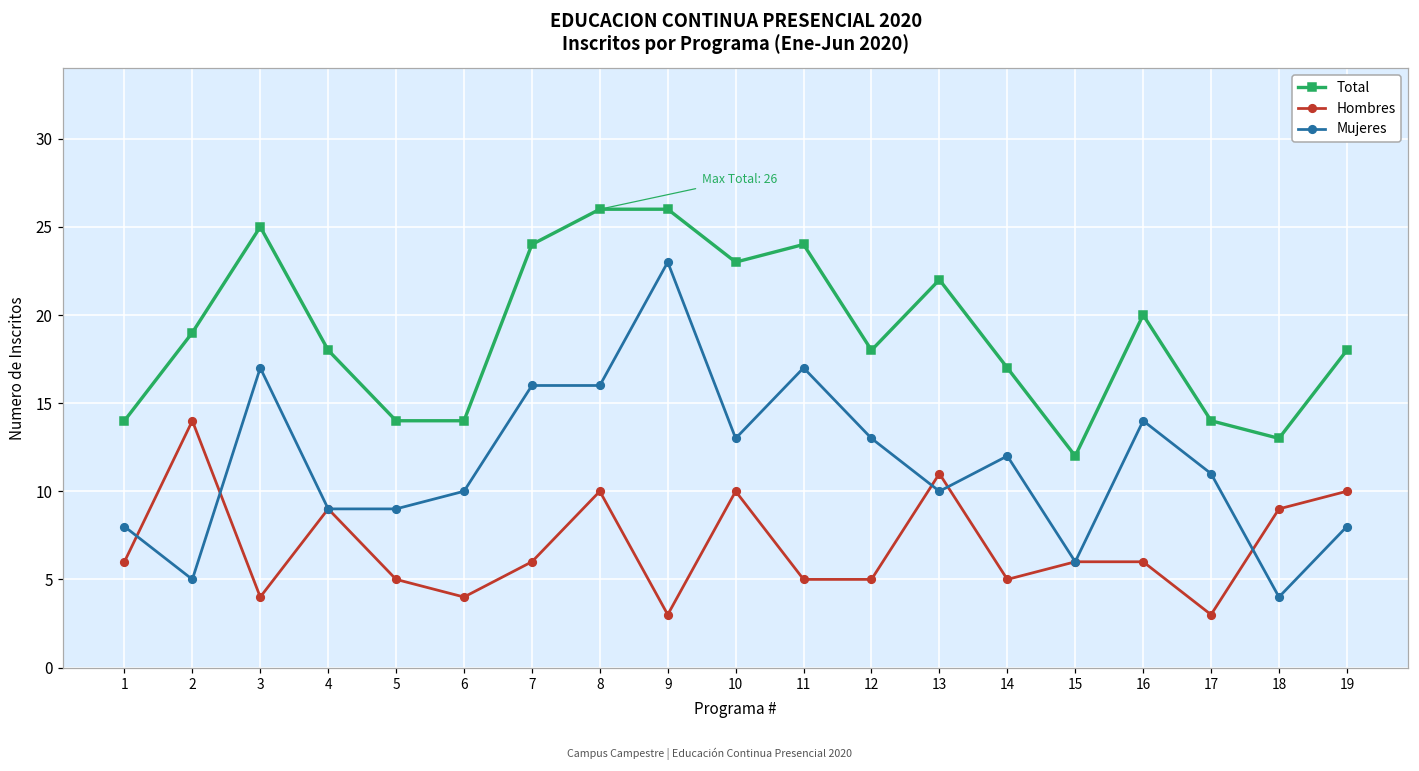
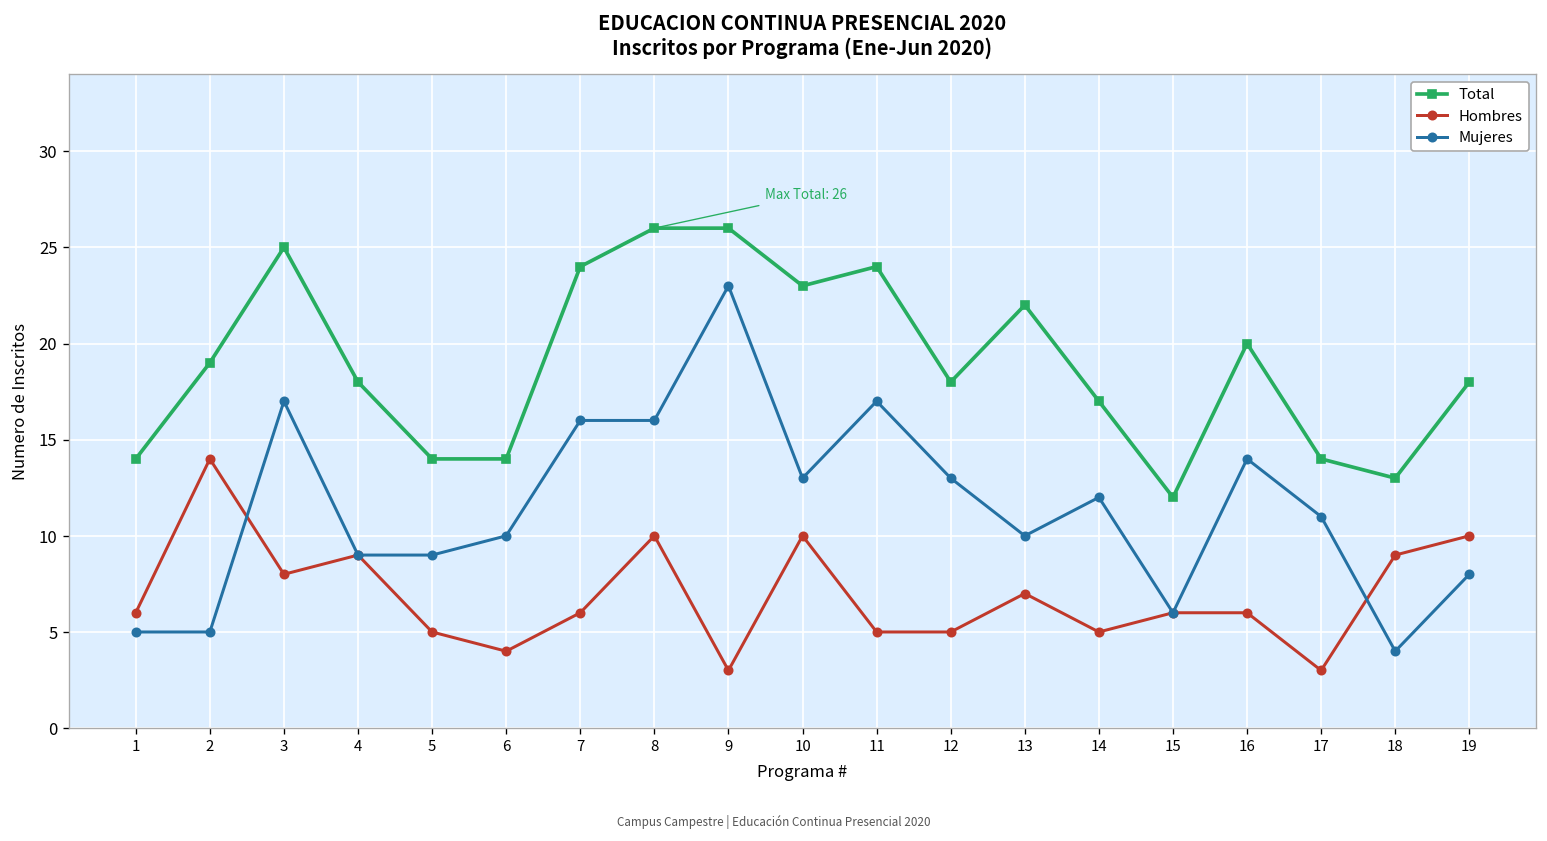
Mujeres, 1: 8 -> 5
Hombres, 3: 4 -> 8
Hombres, 13: 11 -> 7
